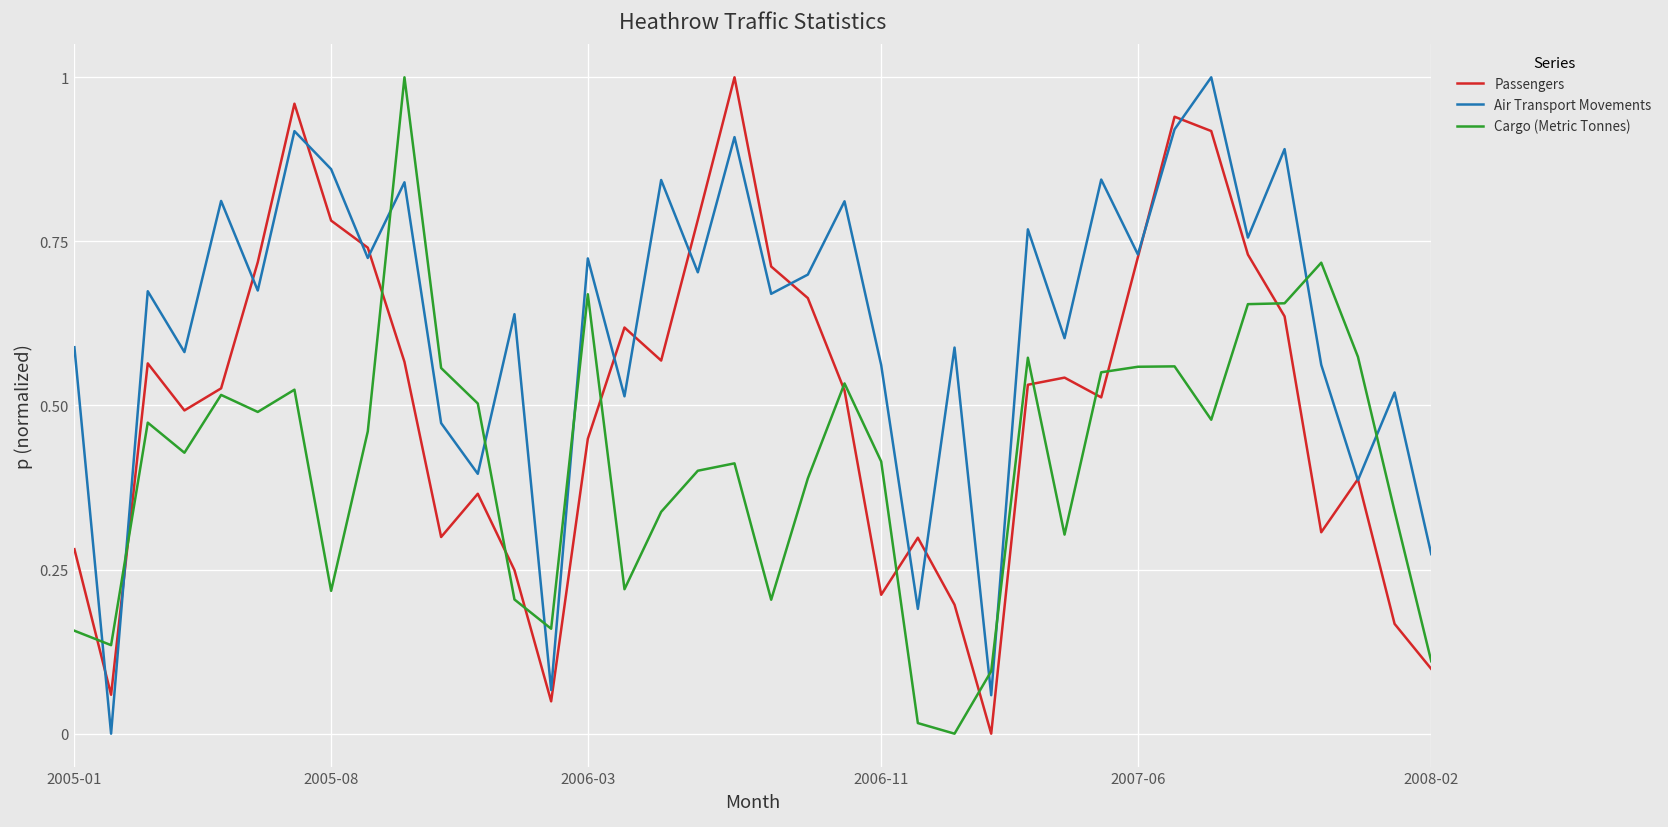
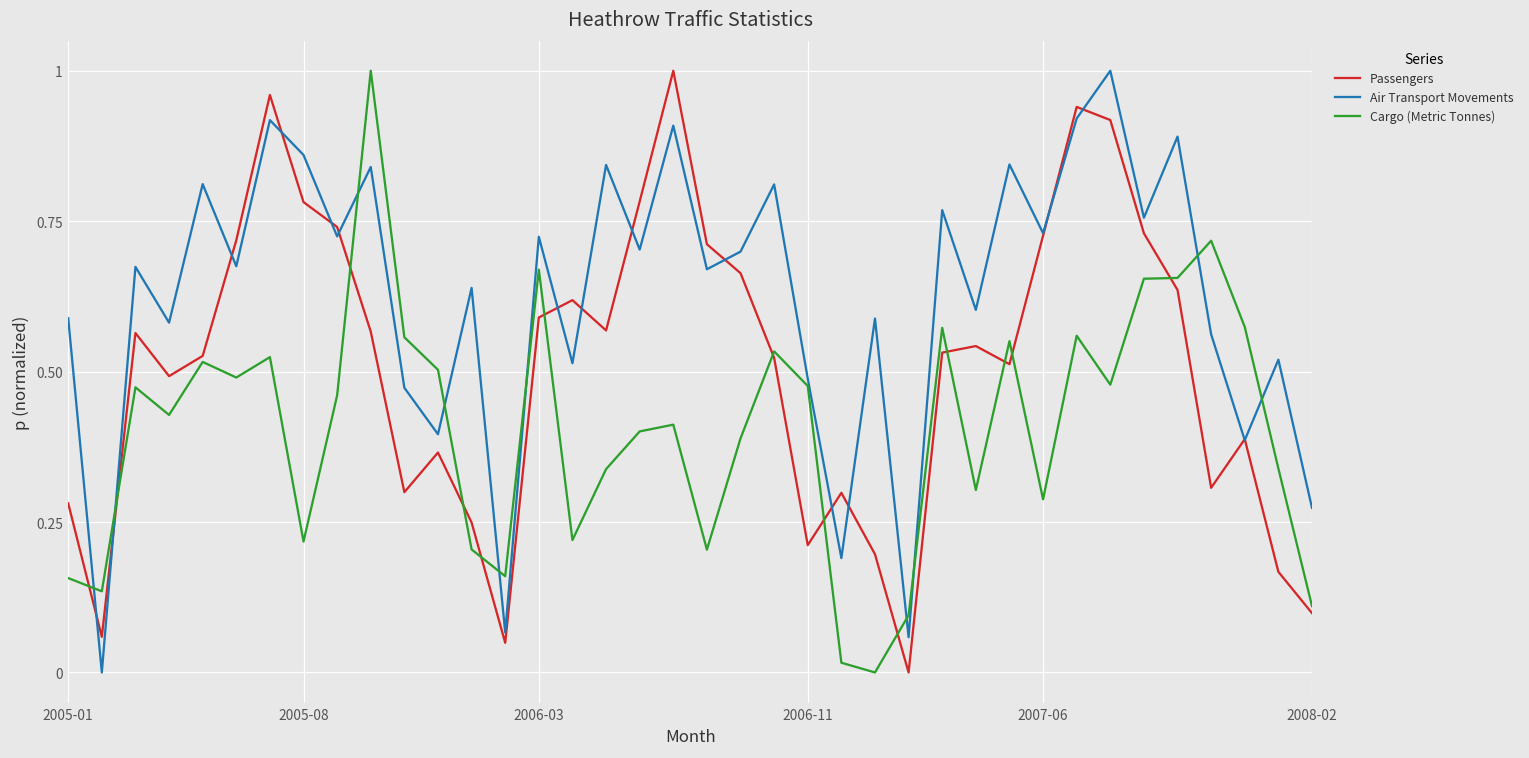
Passengers, 2006-03: 0.45 -> 0.59
Air Transport Movements, 2006-11: 0.56 -> 0.49
Cargo (Metric Tonnes), 2006-11: 0.41 -> 0.48
Cargo (Metric Tonnes), 2007-06: 0.56 -> 0.29
